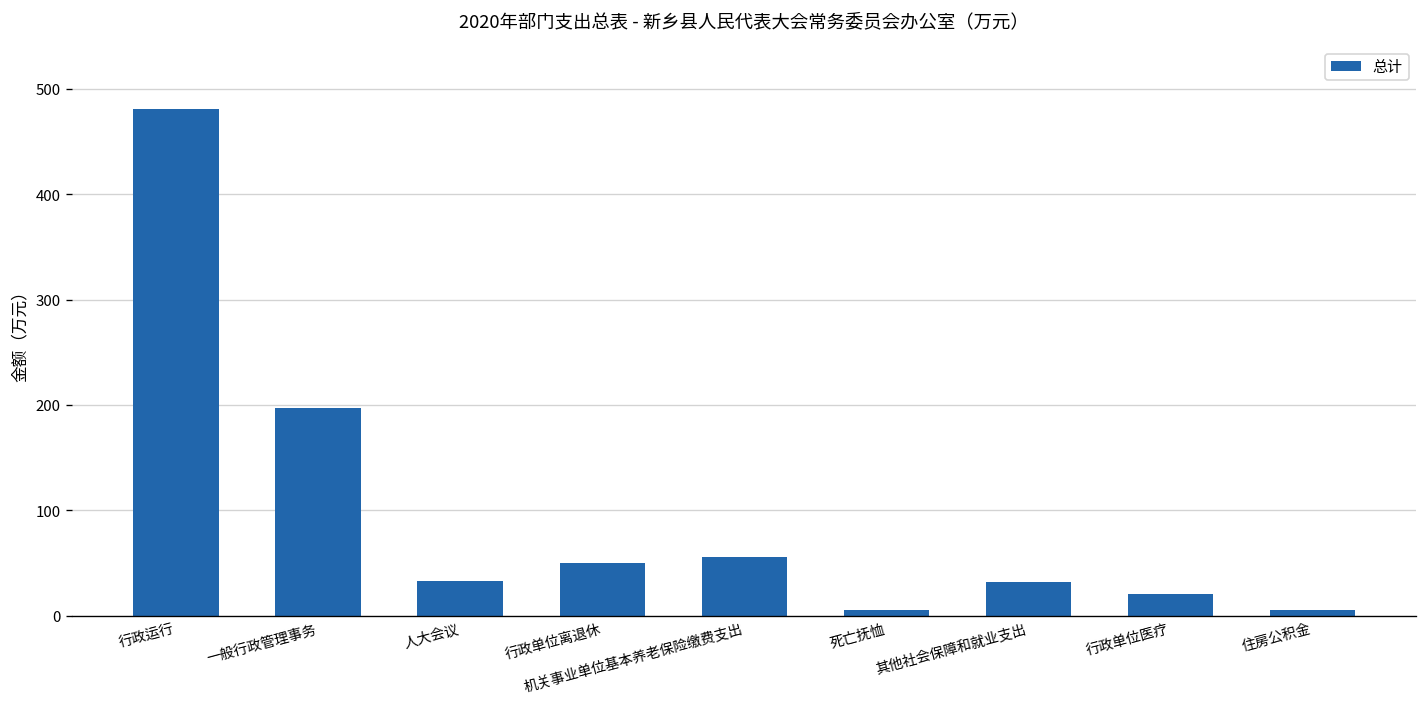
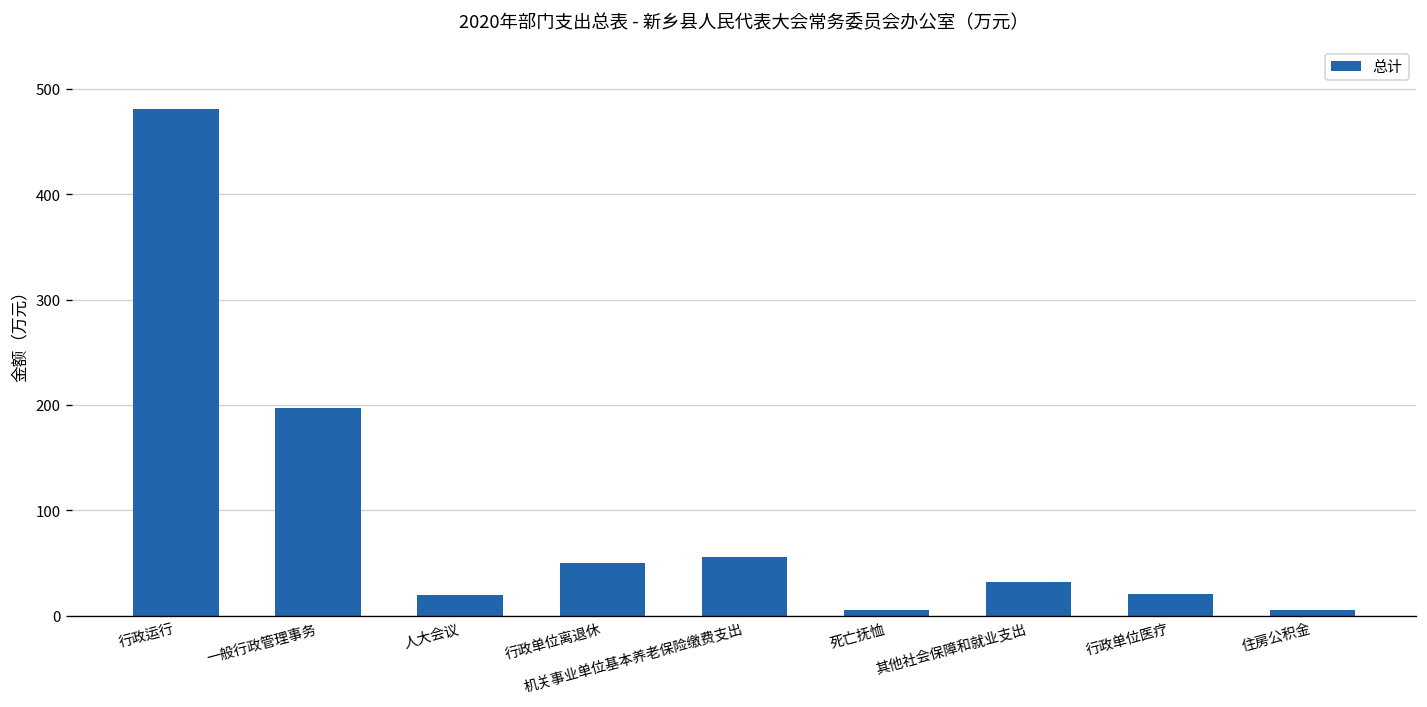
人大会议: 30 -> 20
